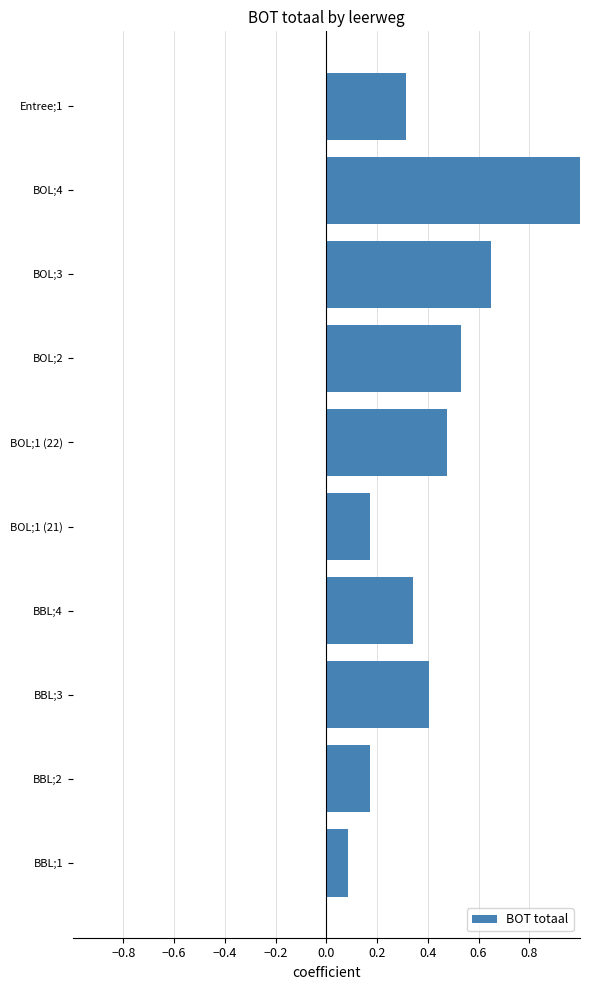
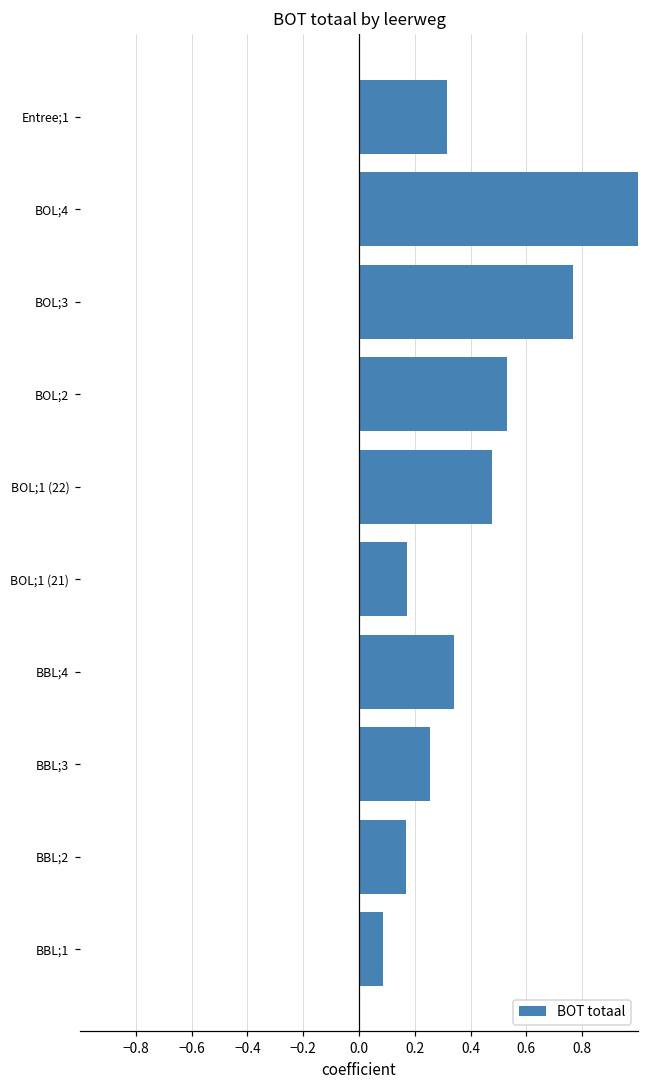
BOL;3: 0.65 -> 0.77
BBL;3: 0.40 -> 0.26
